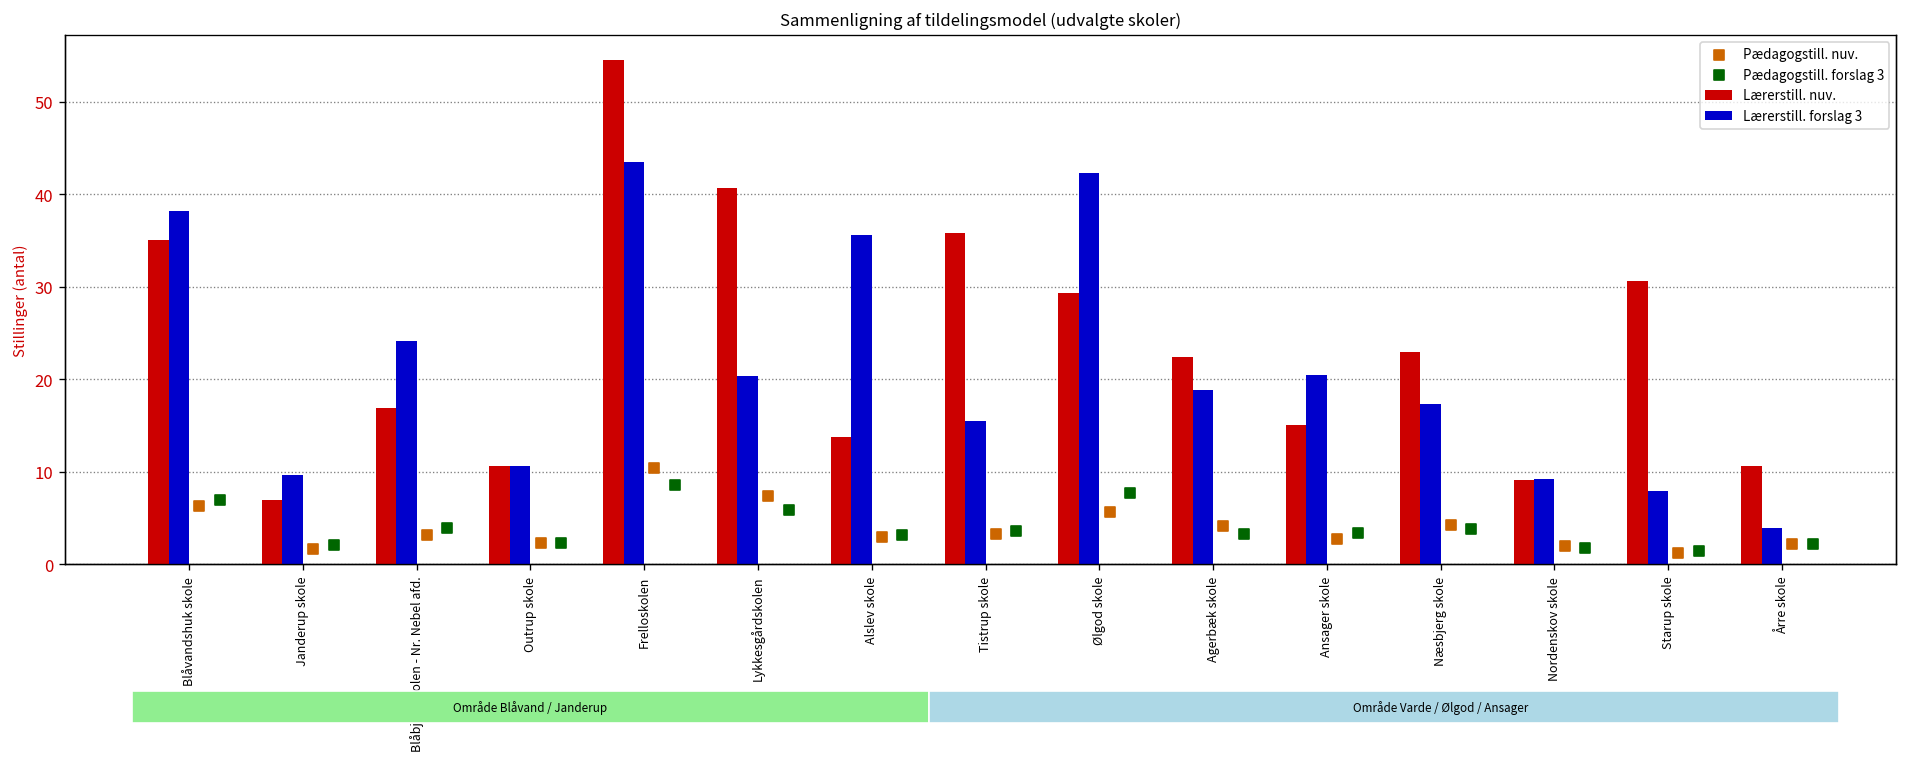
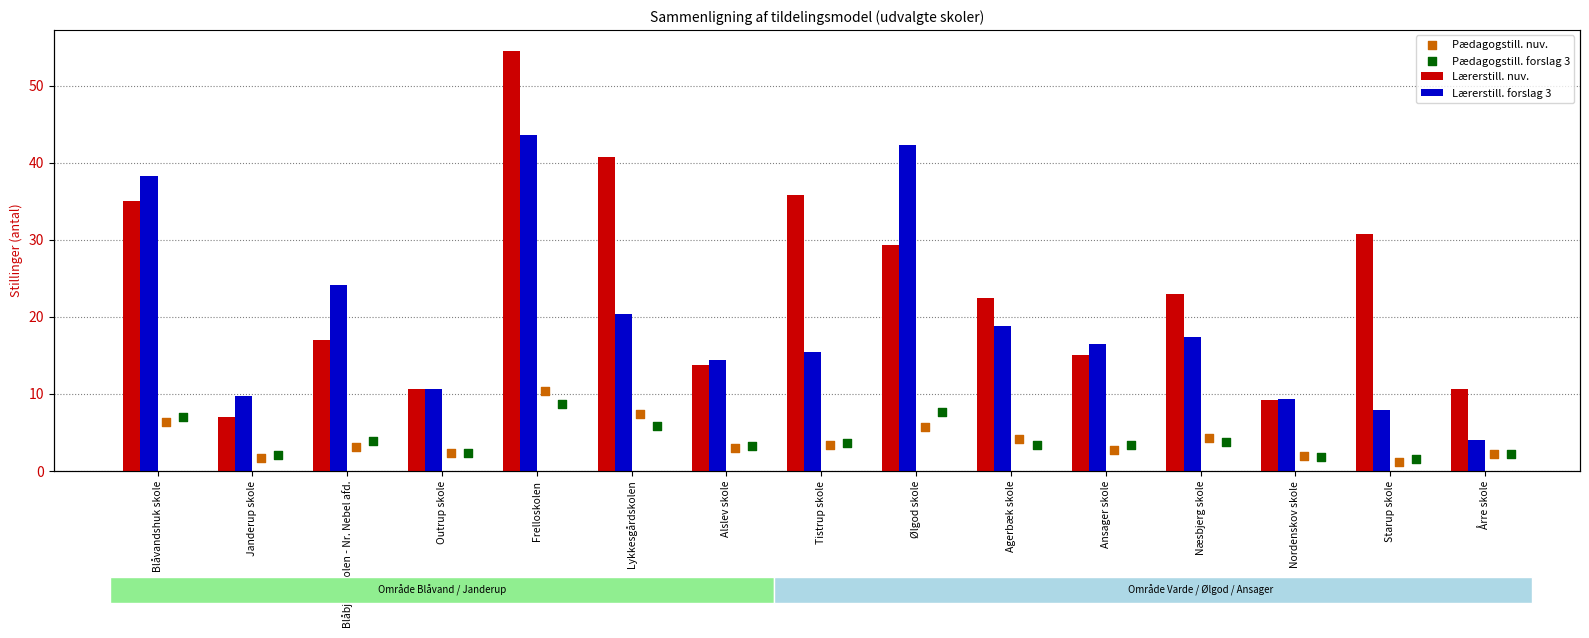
Lærerstill. forslag 3, Alslev skole: 36 -> 14
Lærerstill. forslag 3, Ansager skole: 20 -> 16
